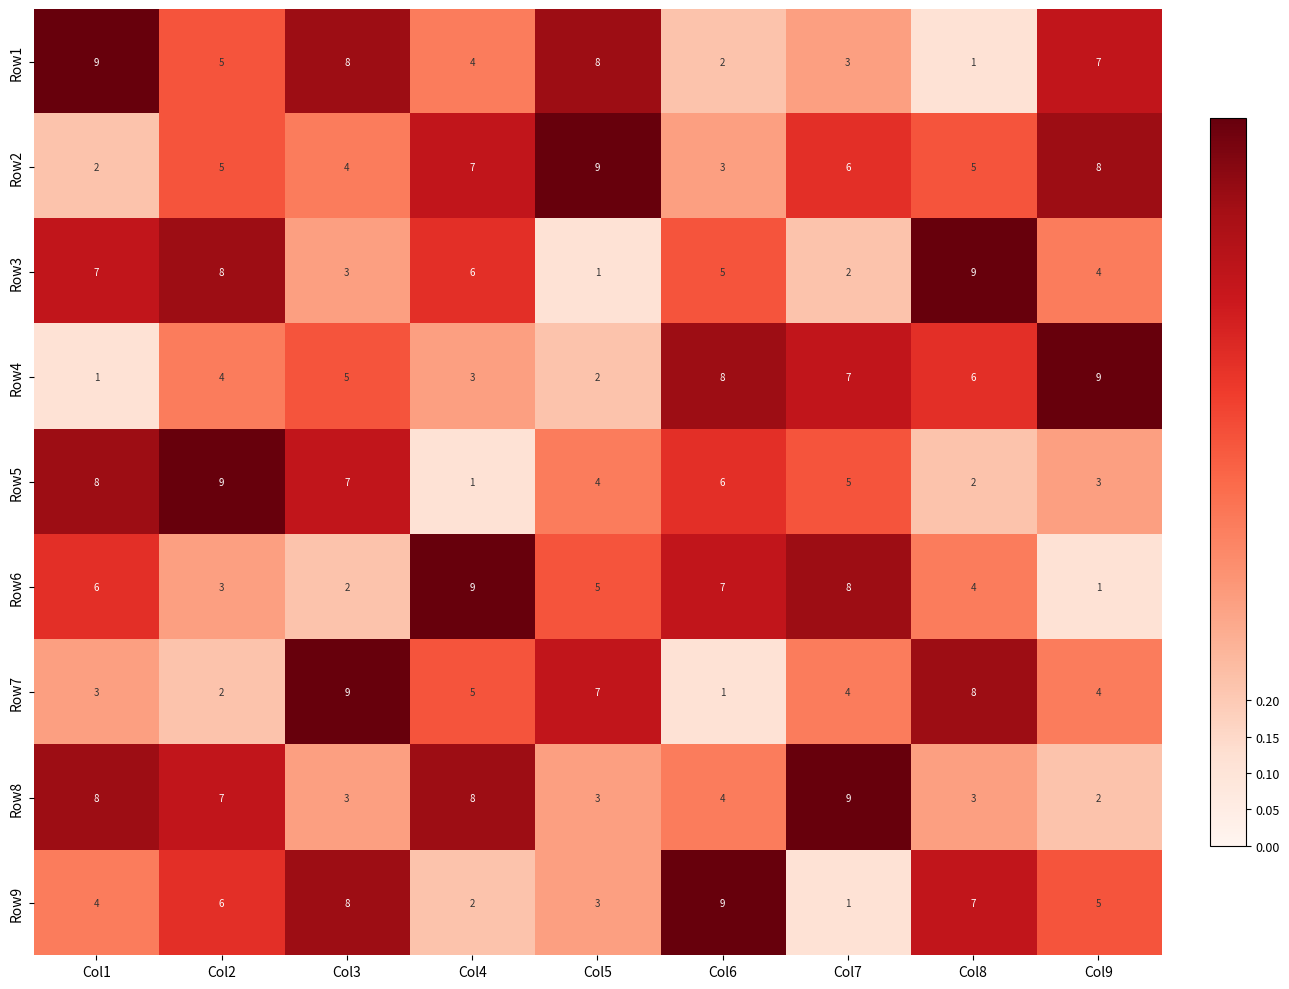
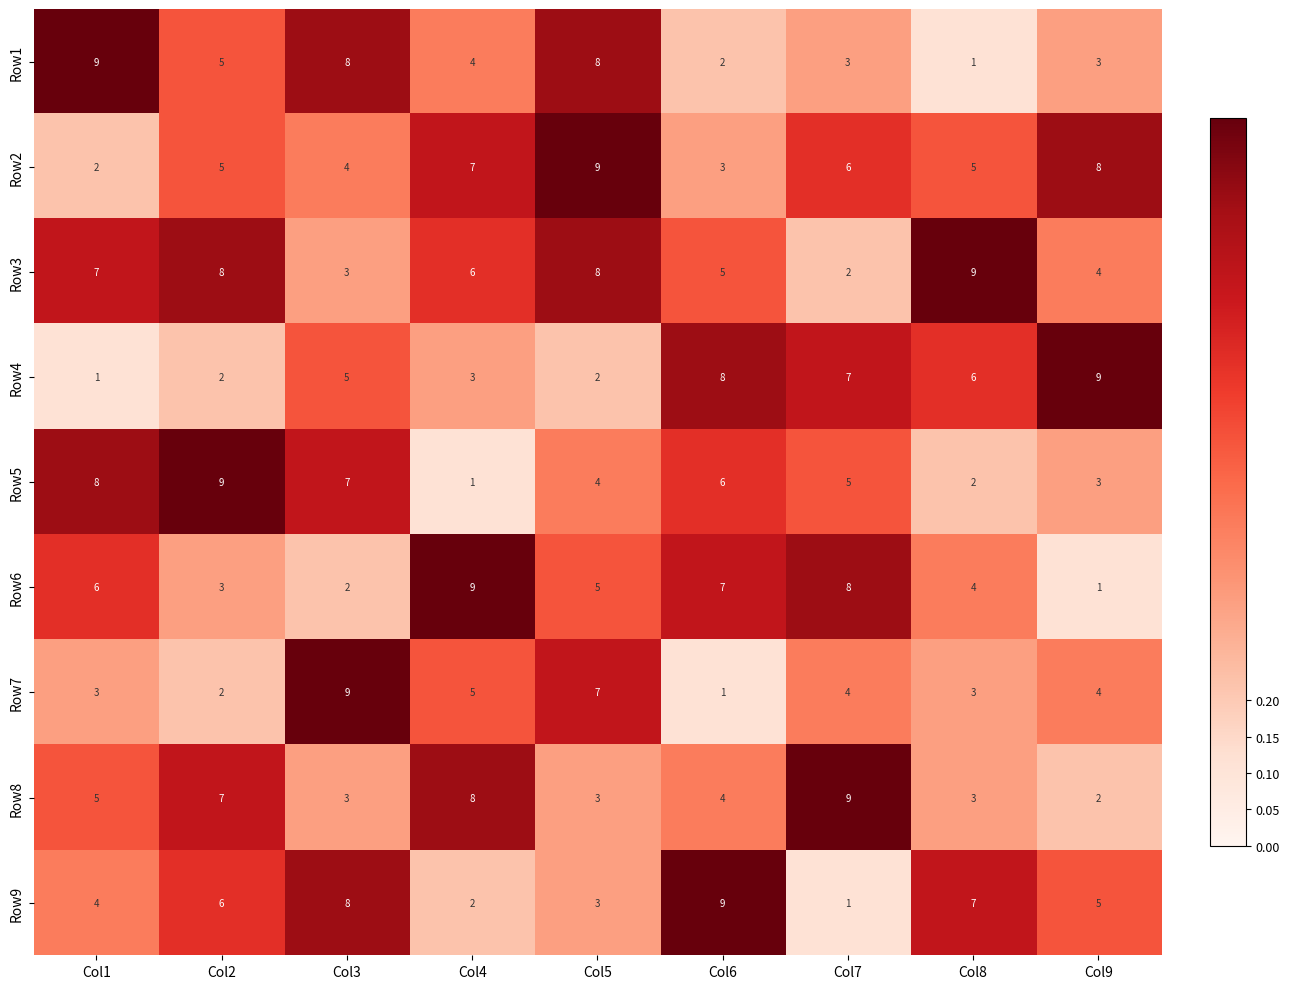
Row1, Col9: 7 -> 3
Row3, Col5: 1 -> 8
Row4, Col2: 4 -> 2
Row7, Col8: 8 -> 3
Row8, Col1: 8 -> 5
